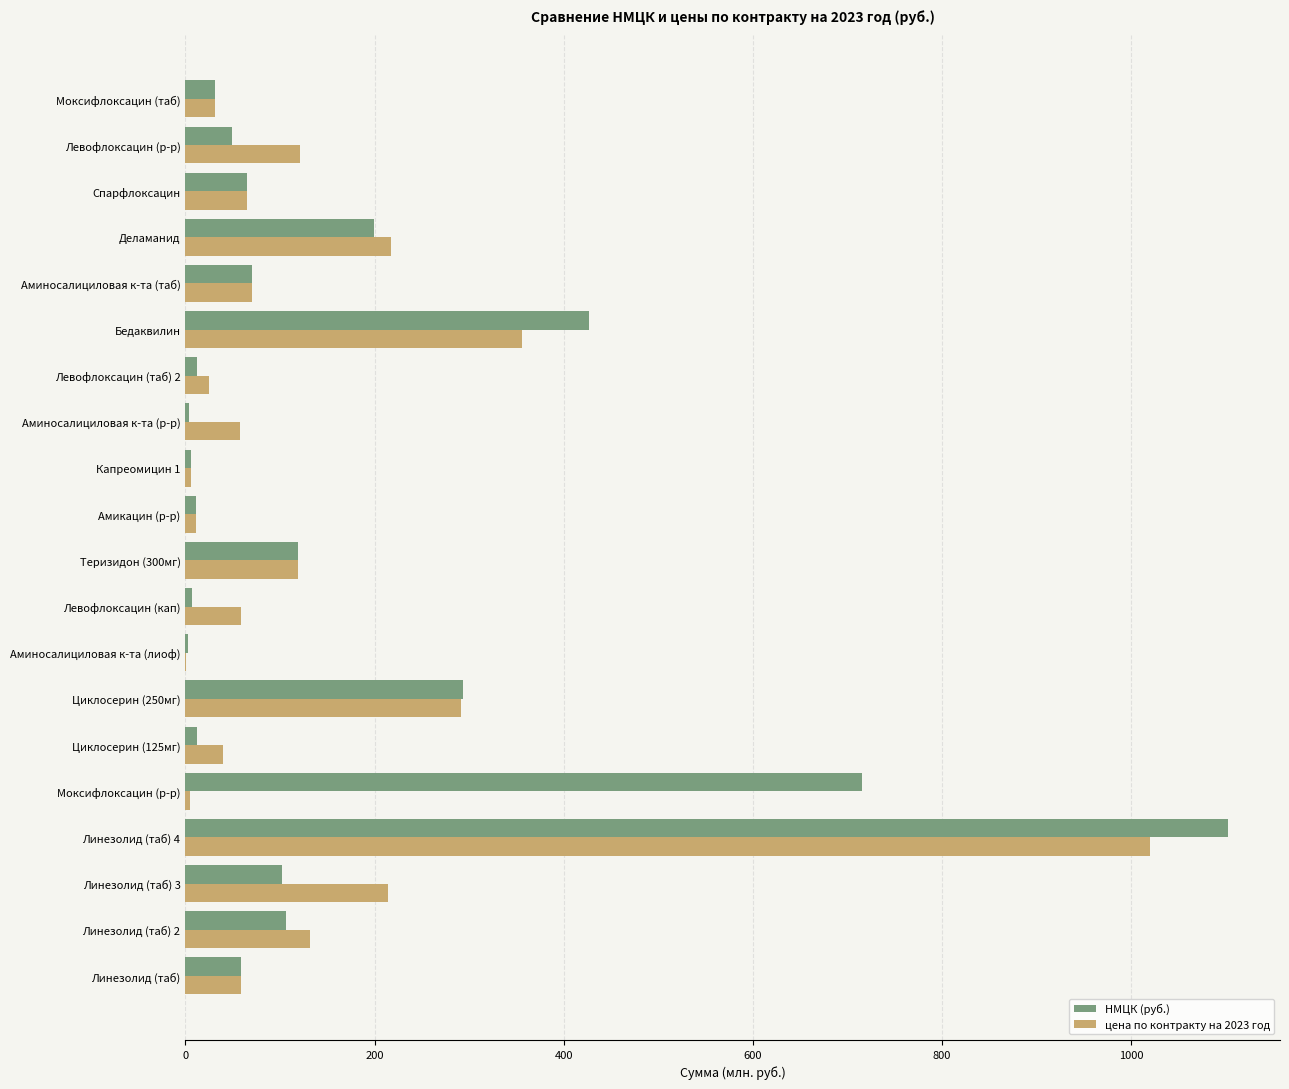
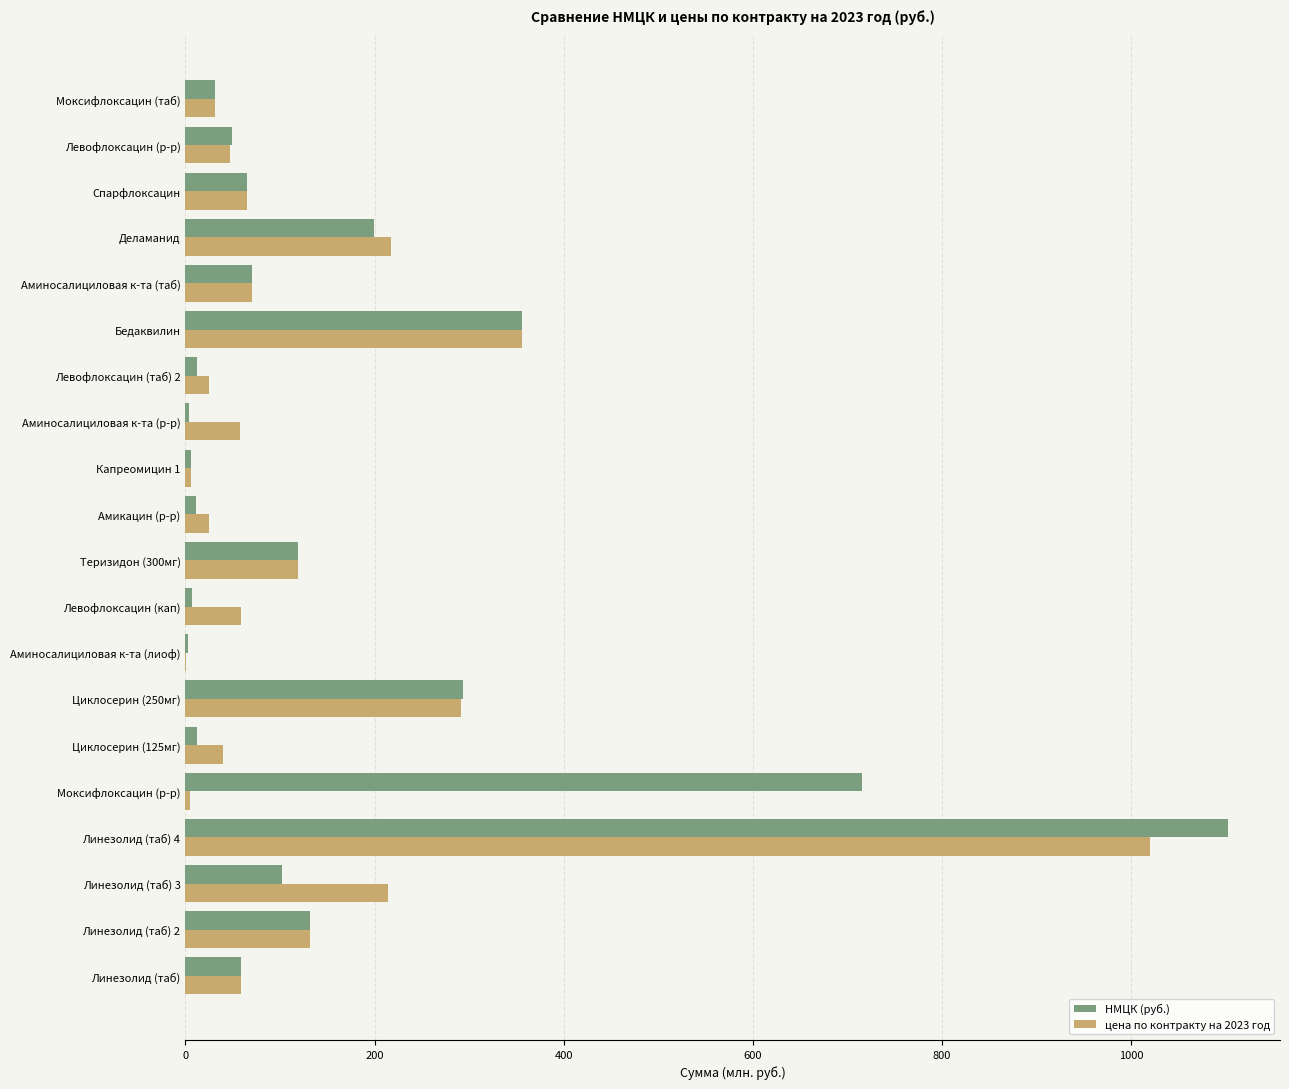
цена по контракту на 2023 год, Левофлоксацин (р-р): 120 -> 50
НМЦК (руб.), Бедаквилин: 430 -> 360
цена по контракту на 2023 год, Амикацин (р-р): 10 -> 30
НМЦК (руб.), Линезолид (таб) 2: 110 -> 130
